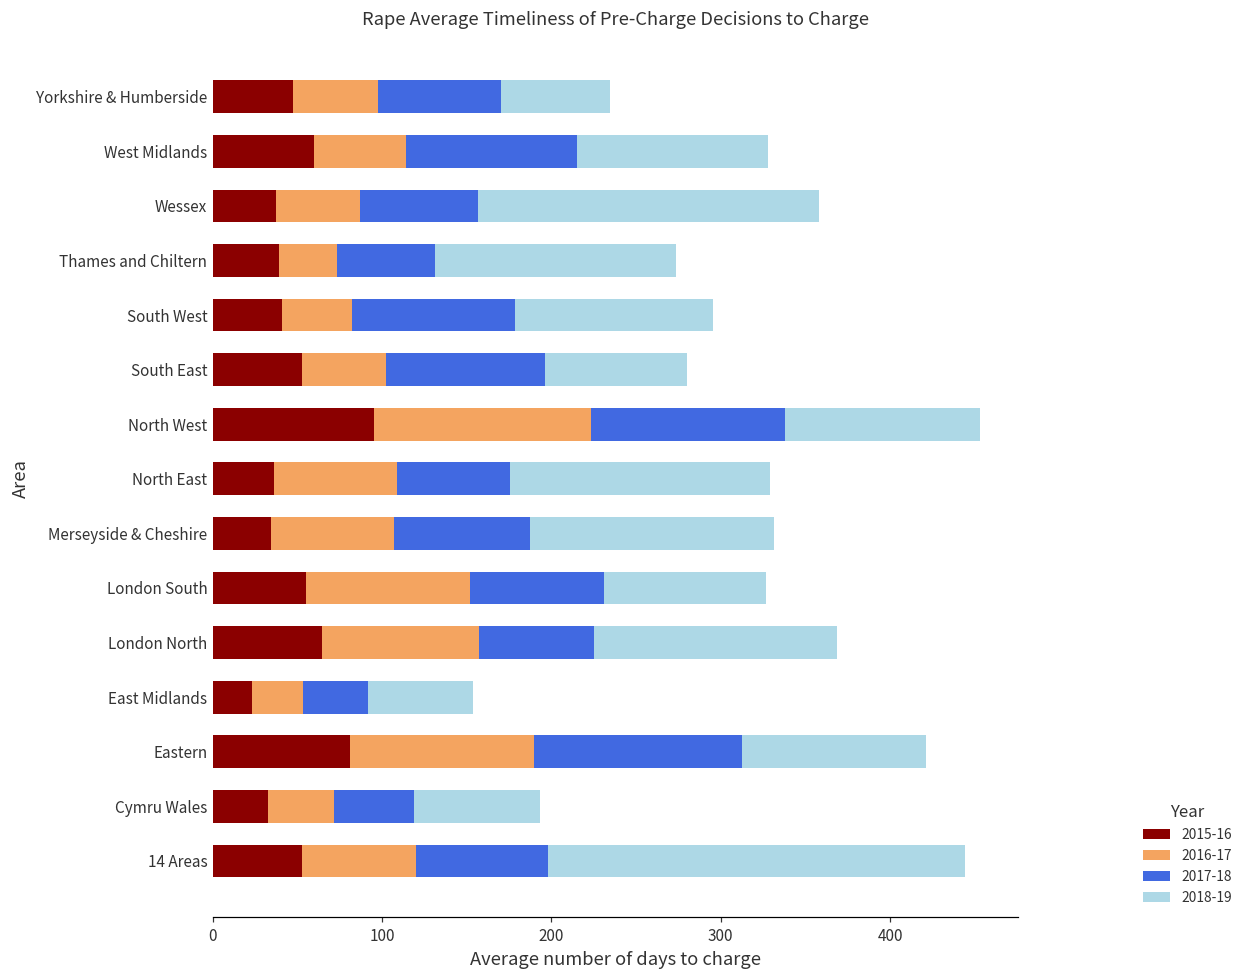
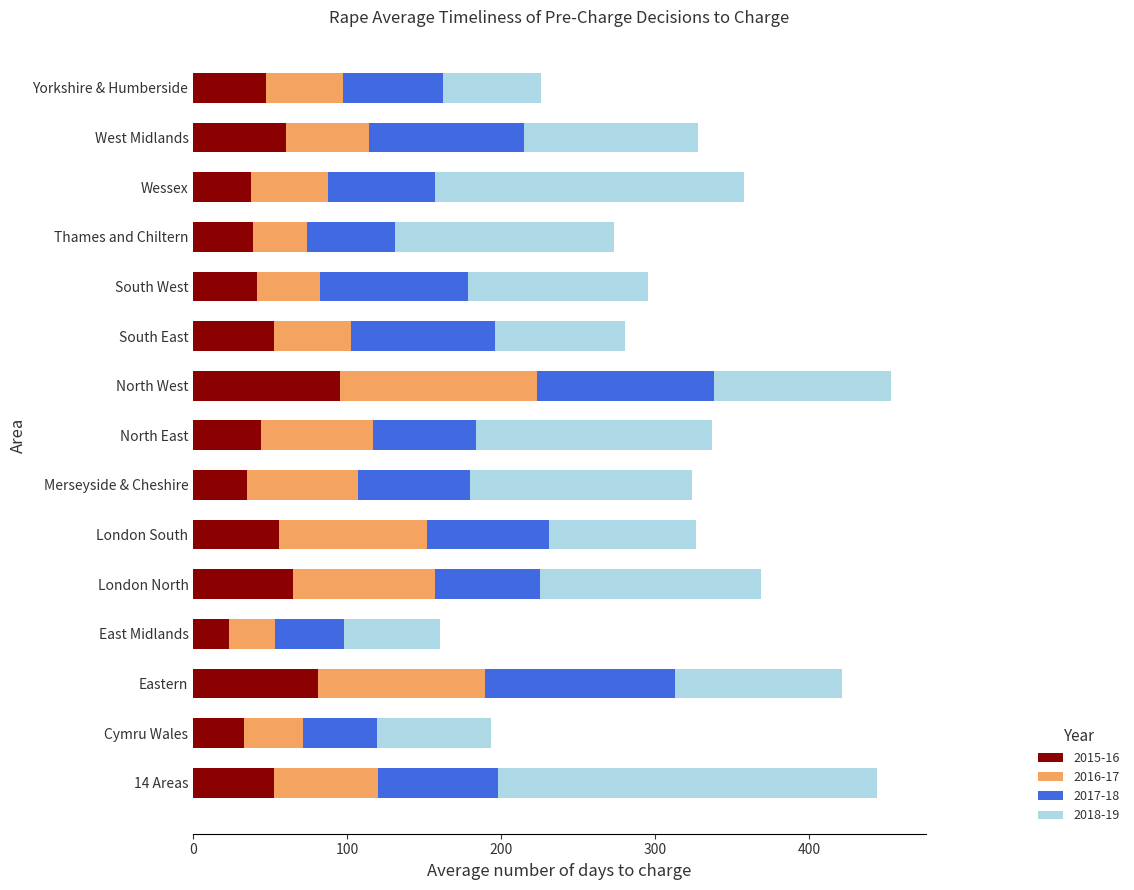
2017-18, Yorkshire & Humberside: 73 -> 65
2015-16, North East: 36 -> 44
2017-18, Merseyside & Cheshire: 80 -> 73
2017-18, East Midlands: 38 -> 45
